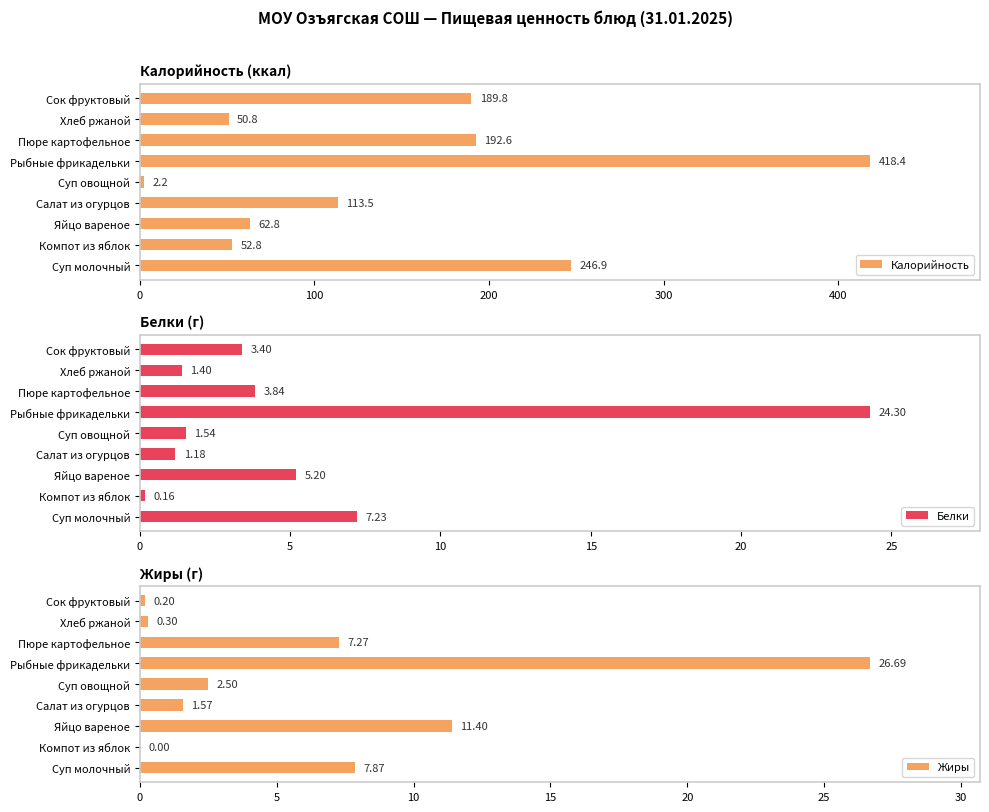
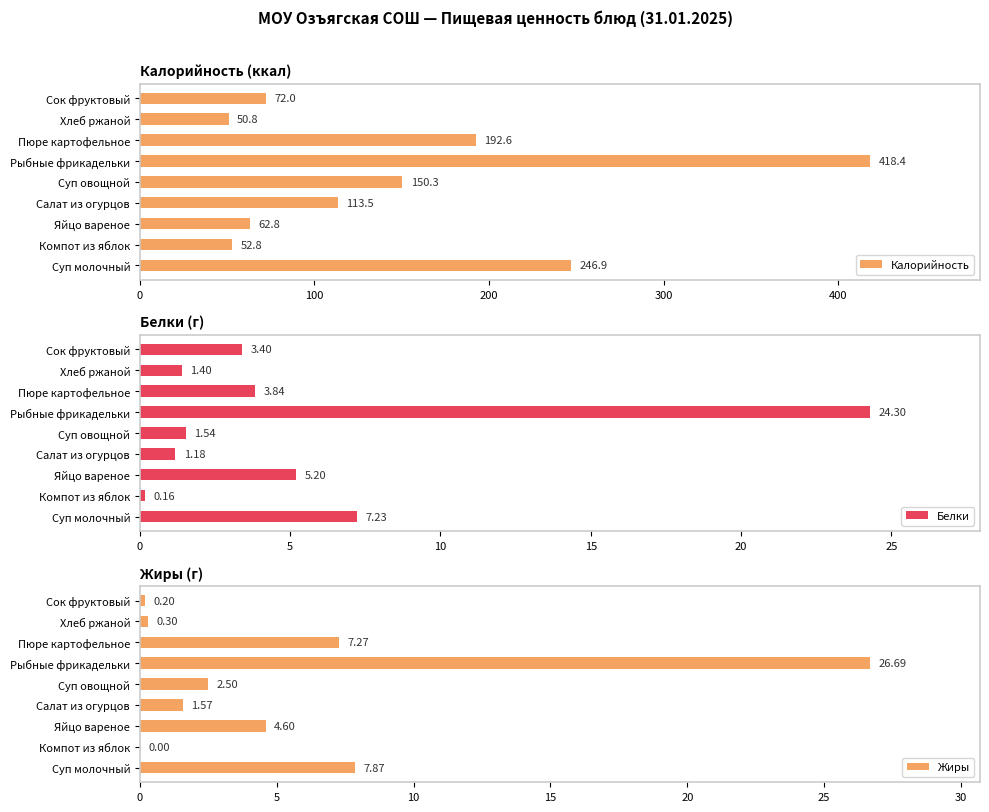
Калорийность (ккал), Сок фруктовый: 189.8 -> 72.0
Калорийность (ккал), Суп овощной: 2.2 -> 150.3
Жиры (г), Яйцо вареное: 11.40 -> 4.60
